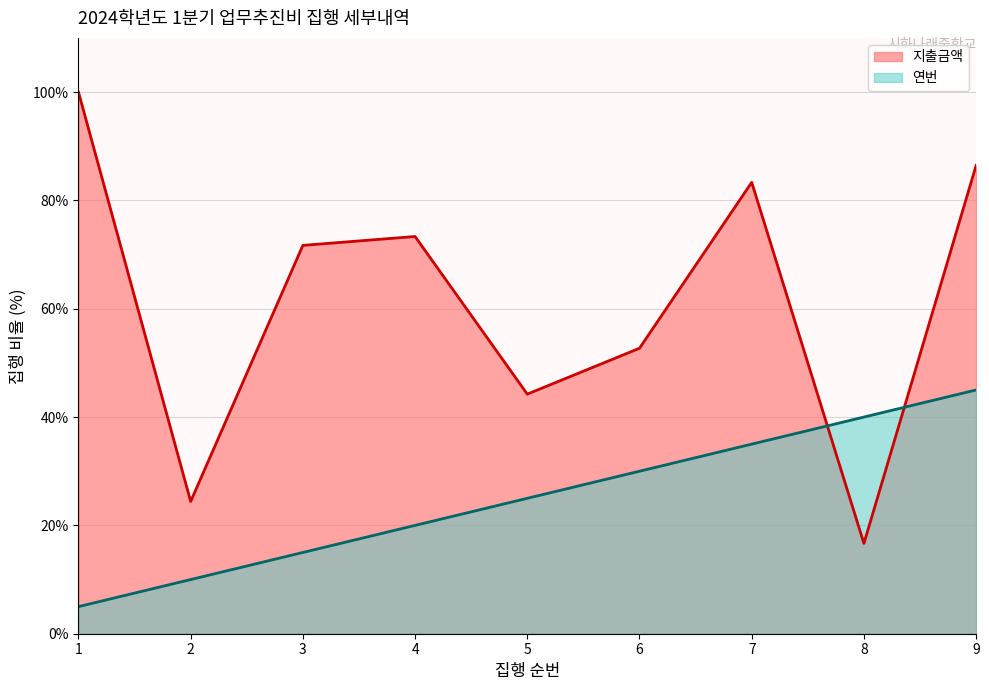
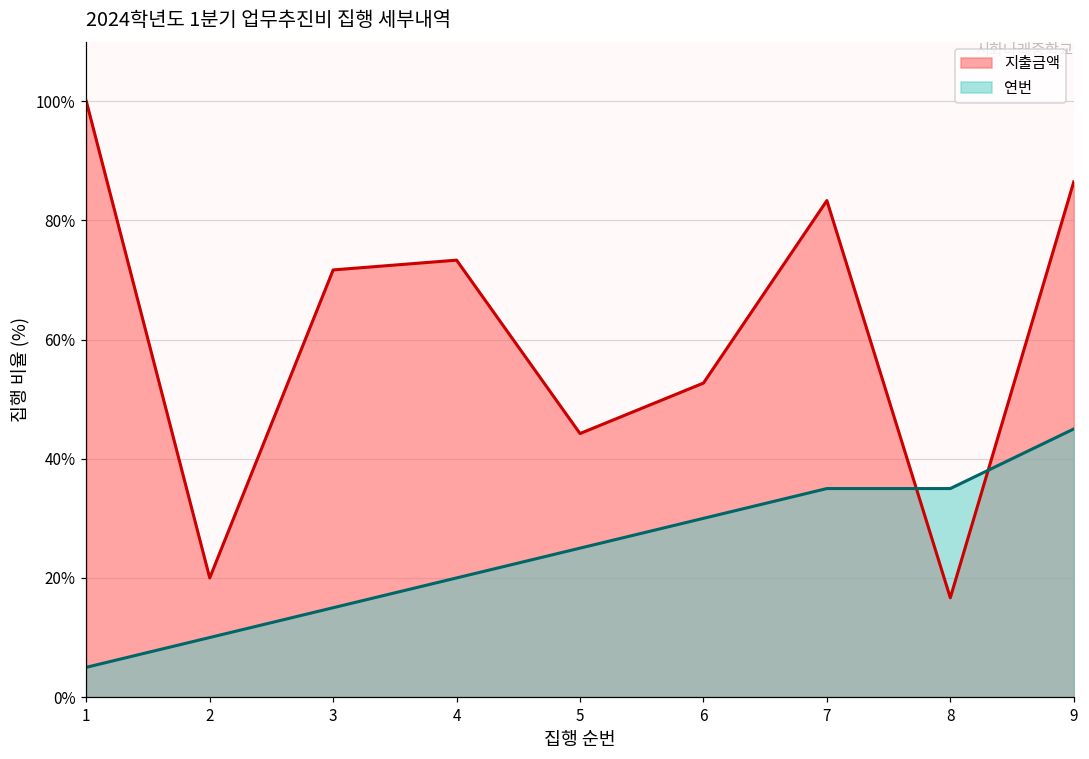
지출금액, 2: 24% -> 20%
연번, 8: 40% -> 35%
